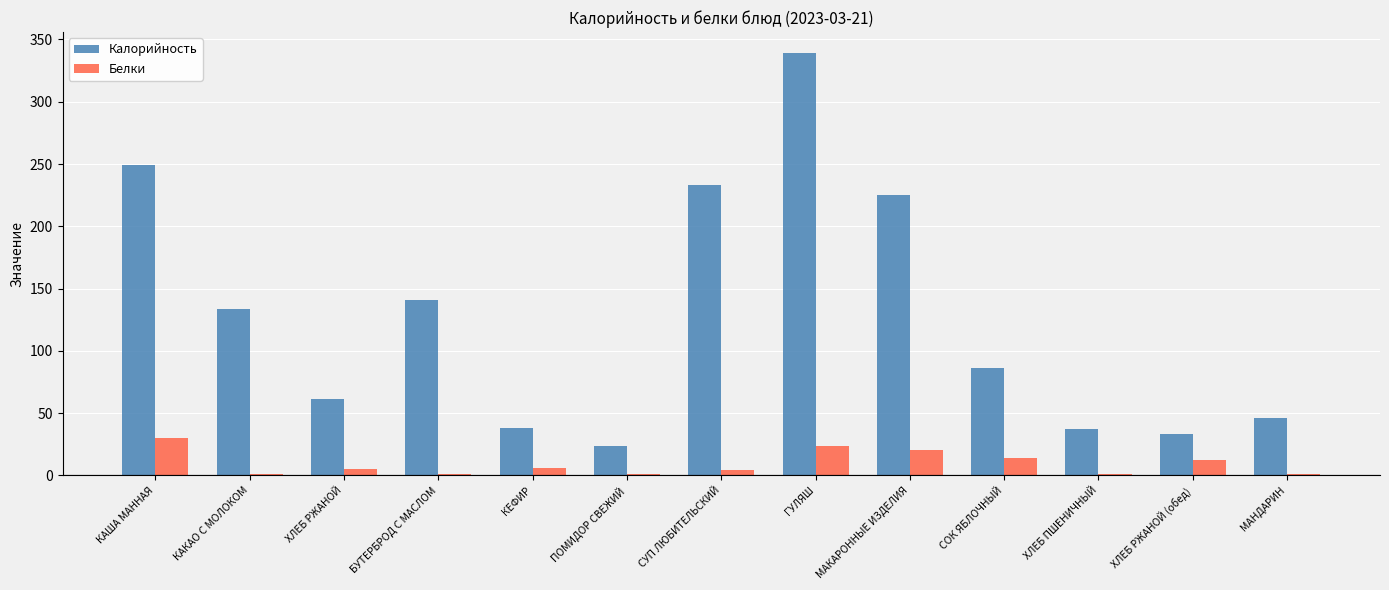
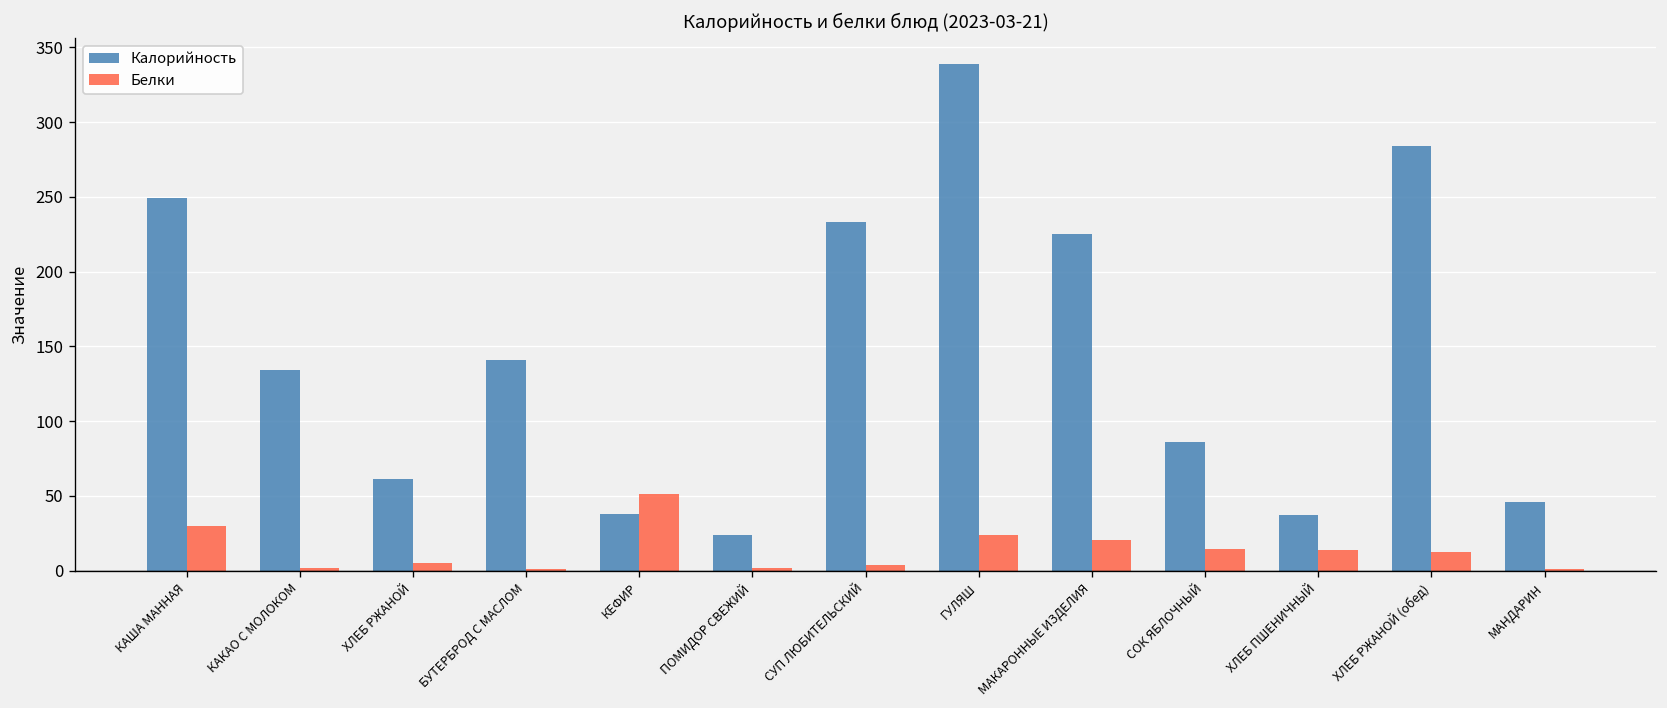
Белки, КЕФИР: 6 -> 51
Белки, ХЛЕБ ПШЕНИЧНЫЙ: 1 -> 14
Калорийность, ХЛЕБ РЖАНОЙ (обед): 33 -> 284
